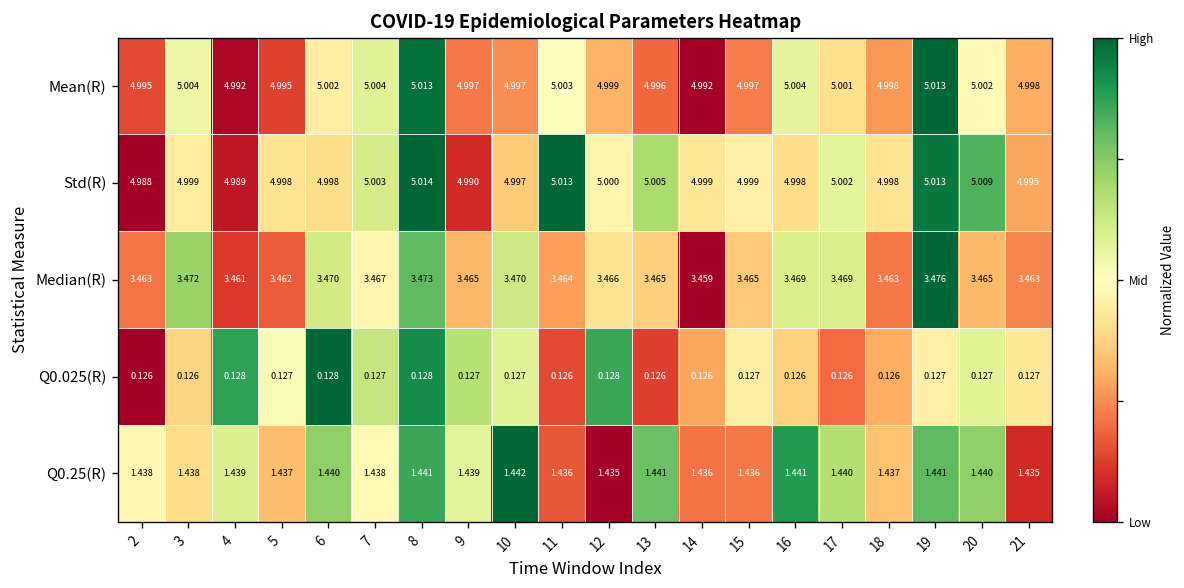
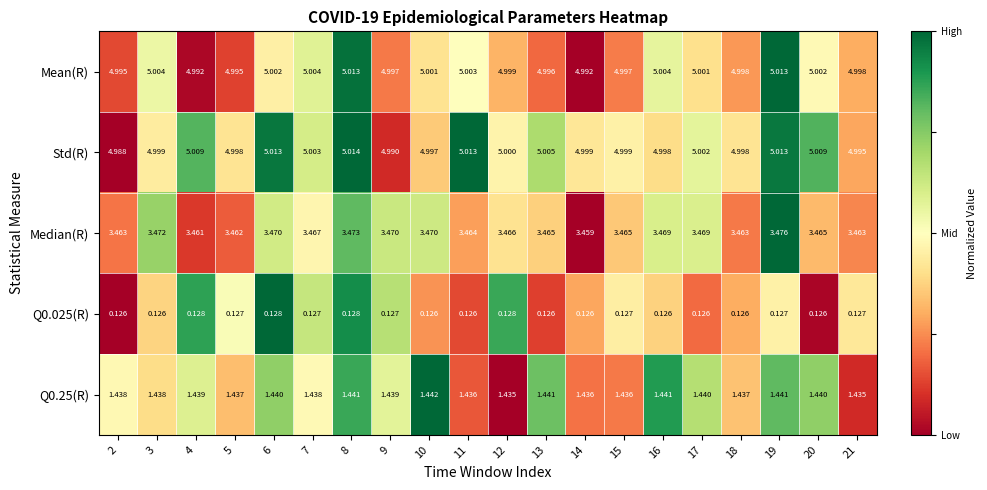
Mean(R), 10: 4.997 -> 5.001
Std(R), 4: 4.989 -> 5.009
Std(R), 6: 4.998 -> 5.013
Median(R), 9: 3.465 -> 3.470
Q0.025(R), 10: 0.127 -> 0.126
Q0.025(R), 20: 0.127 -> 0.126
